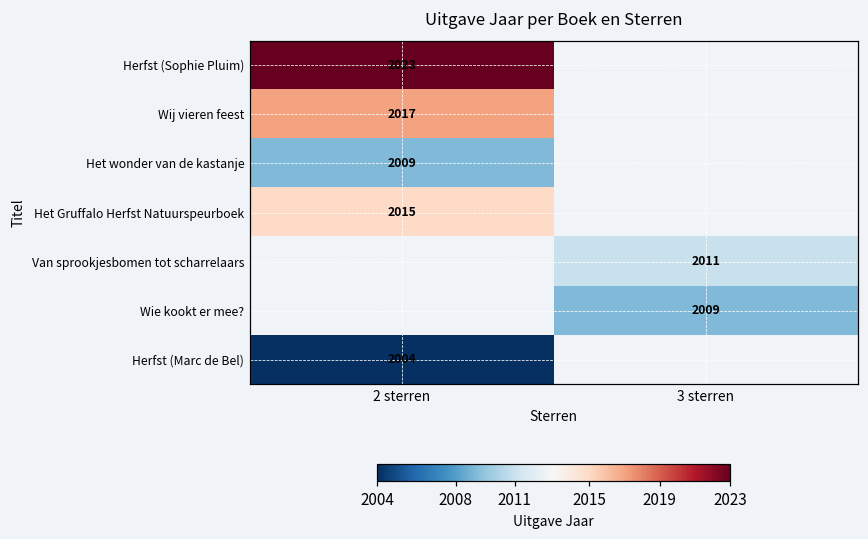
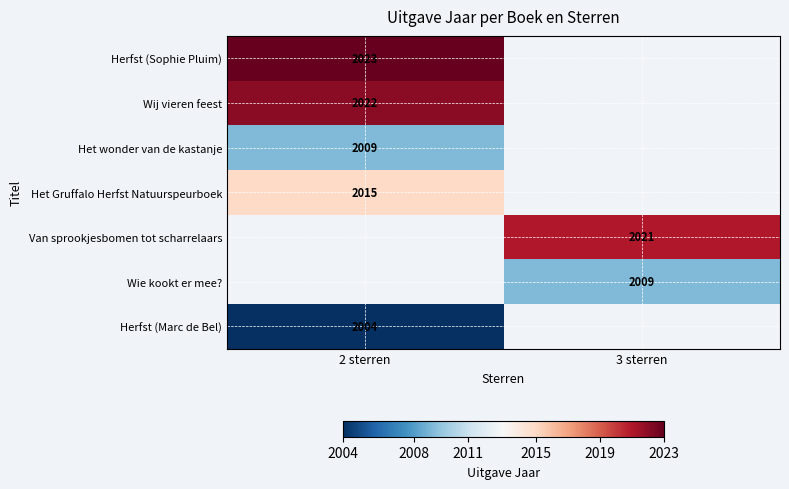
Wij vieren feest, 2 sterren: 2017 -> 2022
Van sprookjesbomen tot scharrelaars, 3 sterren: 2011 -> 2021
